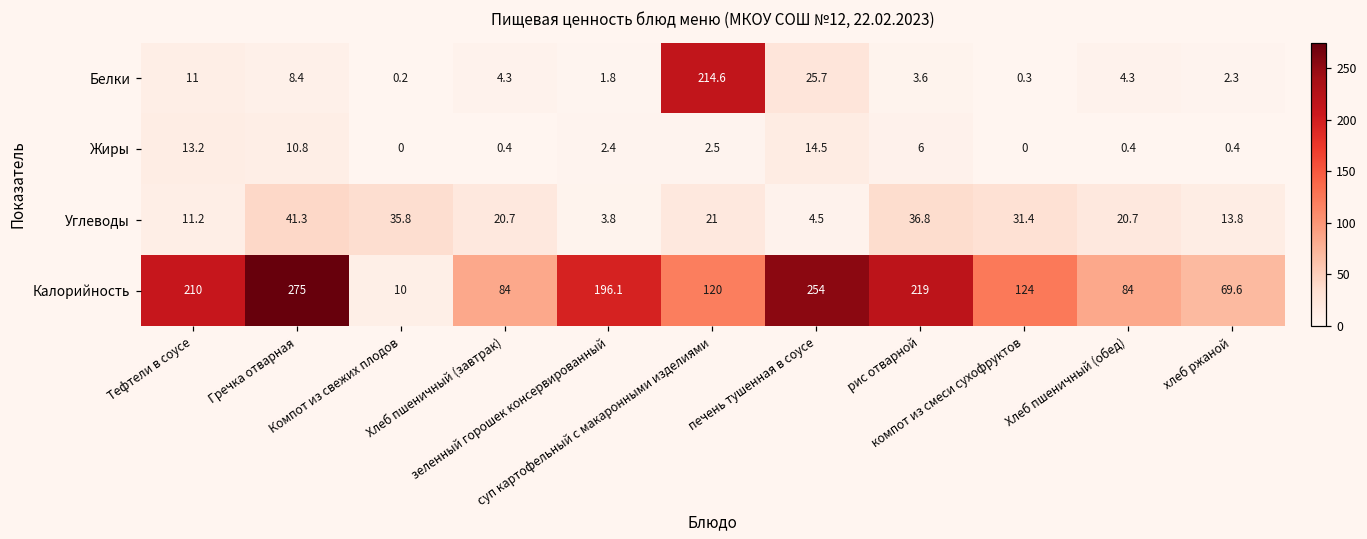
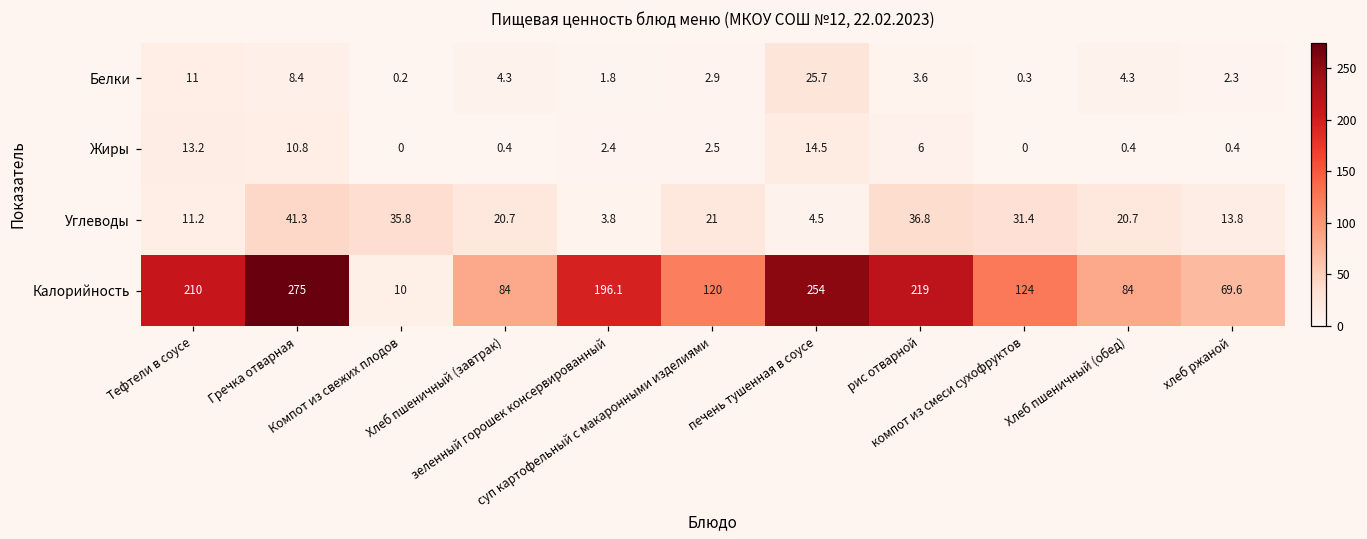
Белки, суп картофельный с макаронными изделиями: 214.6 -> 2.9
